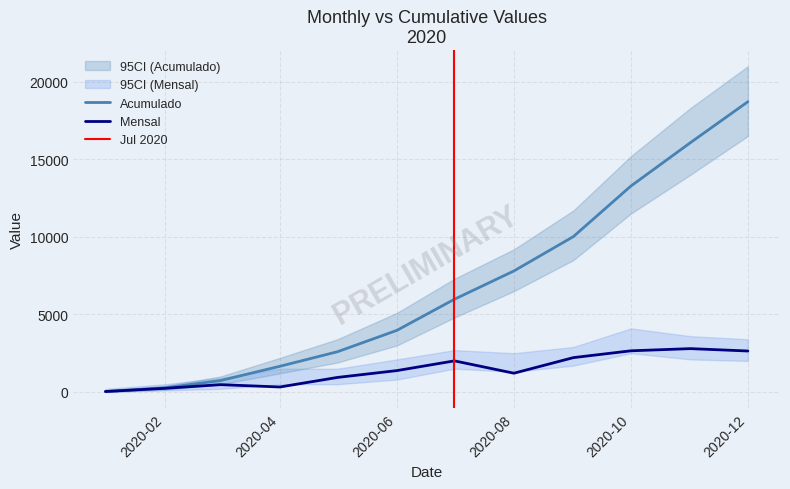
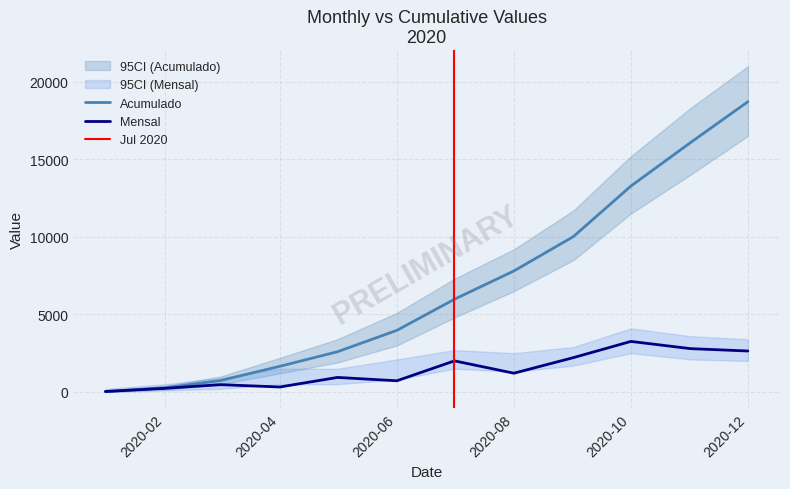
Mensal, 2020-06: 1400 -> 700
Mensal, 2020-10: 2700 -> 3300
